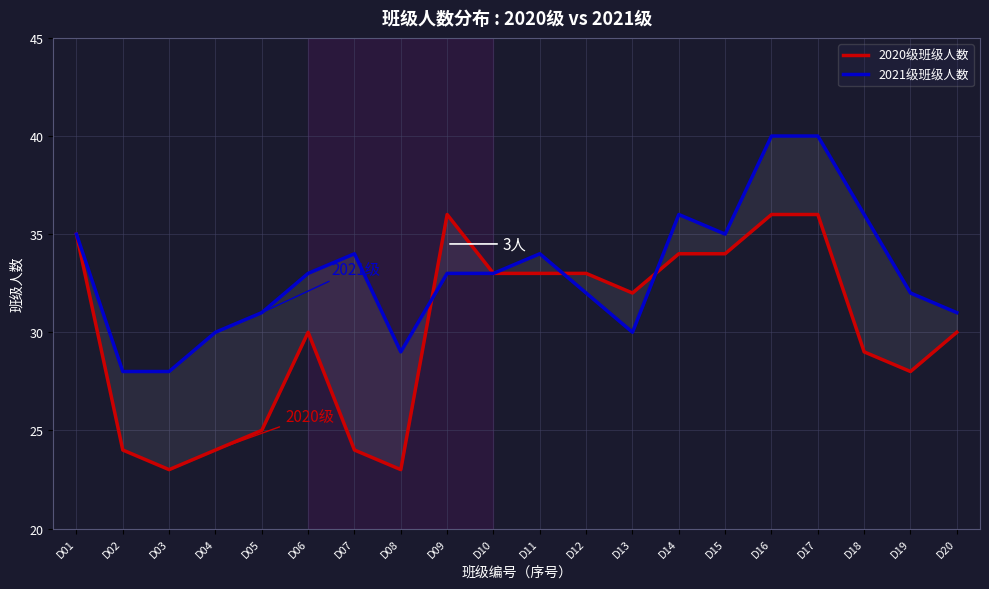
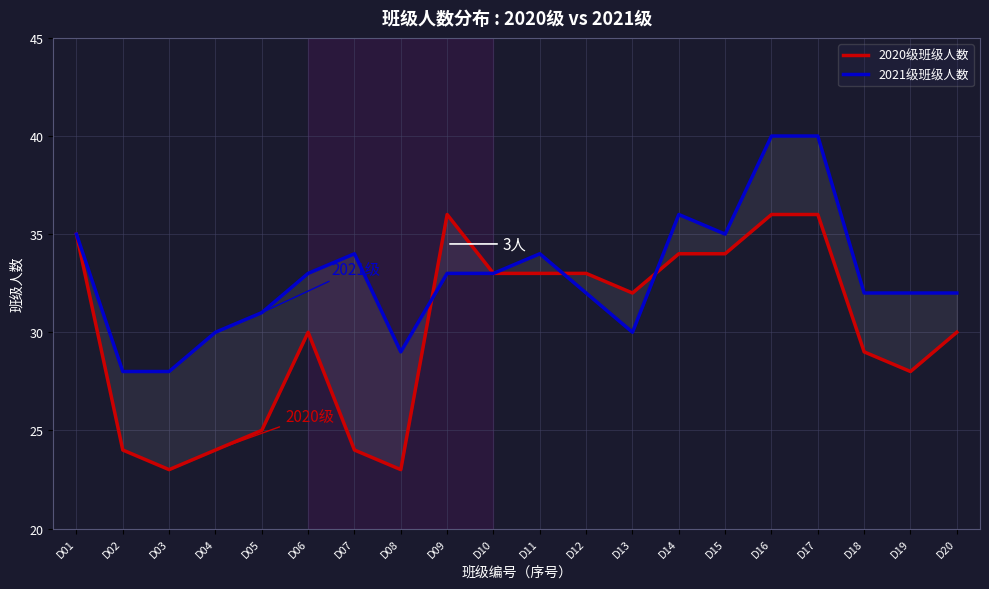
2021级班级人数, D18: 36 -> 32
2021级班级人数, D20: 31 -> 32
